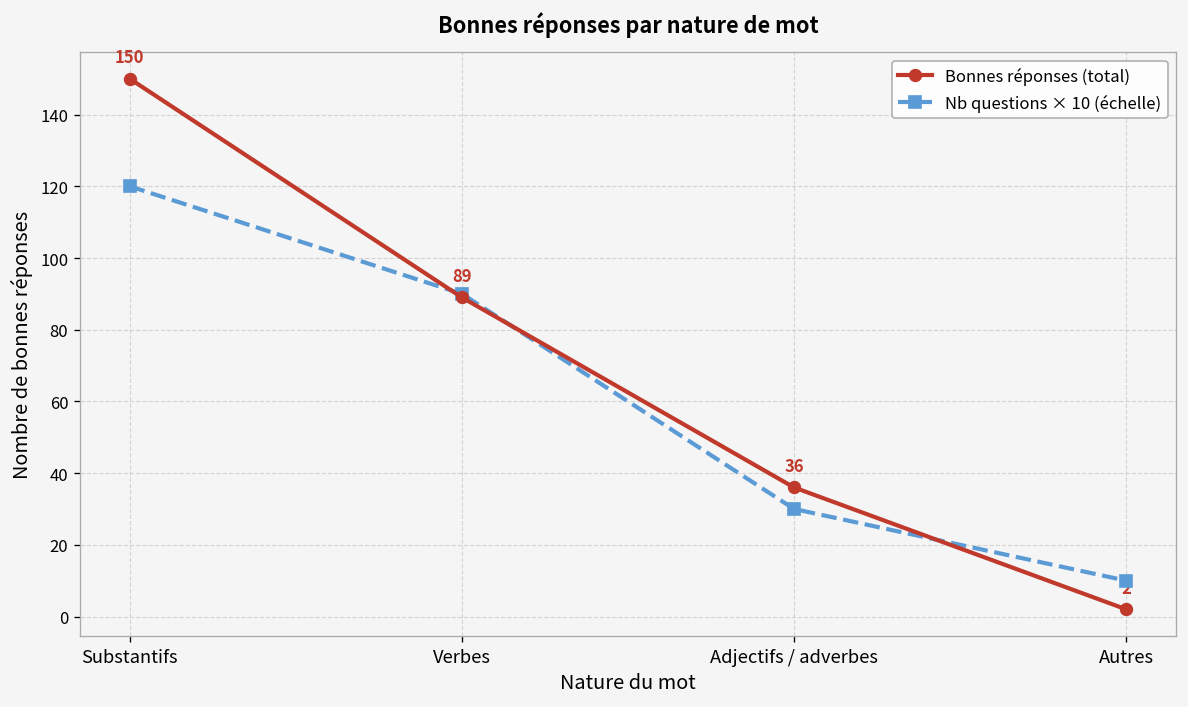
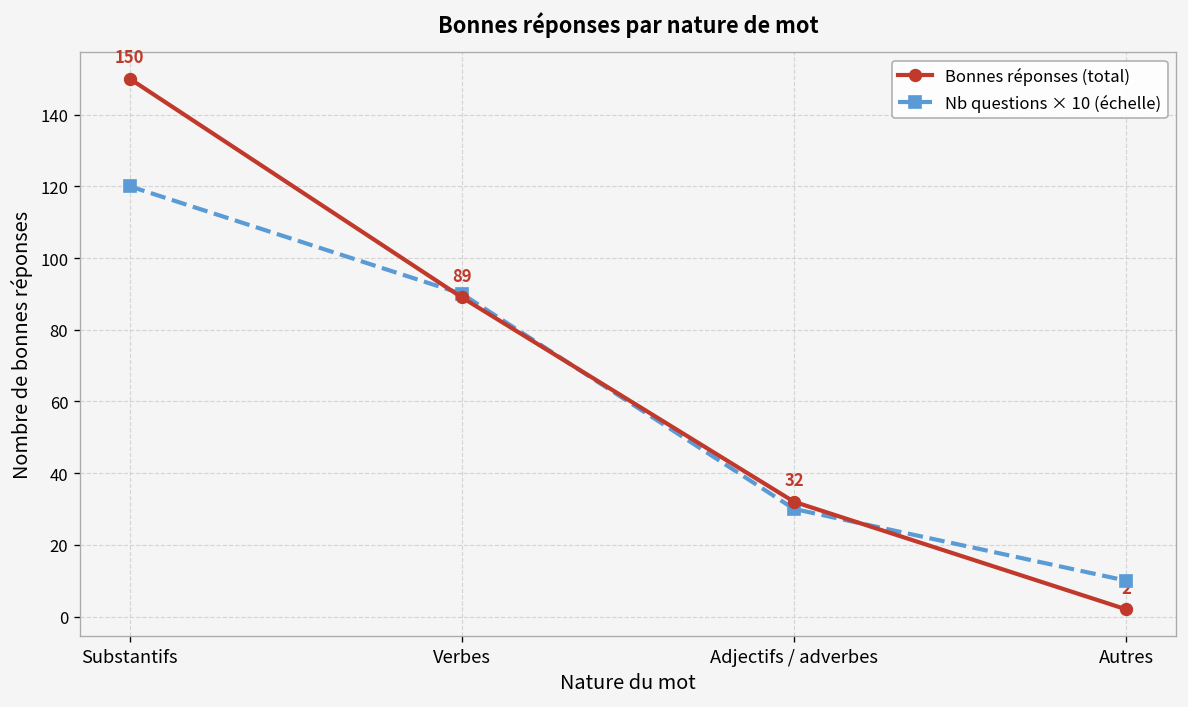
Bonnes réponses (total), Adjectifs / adverbes: 36 -> 32
